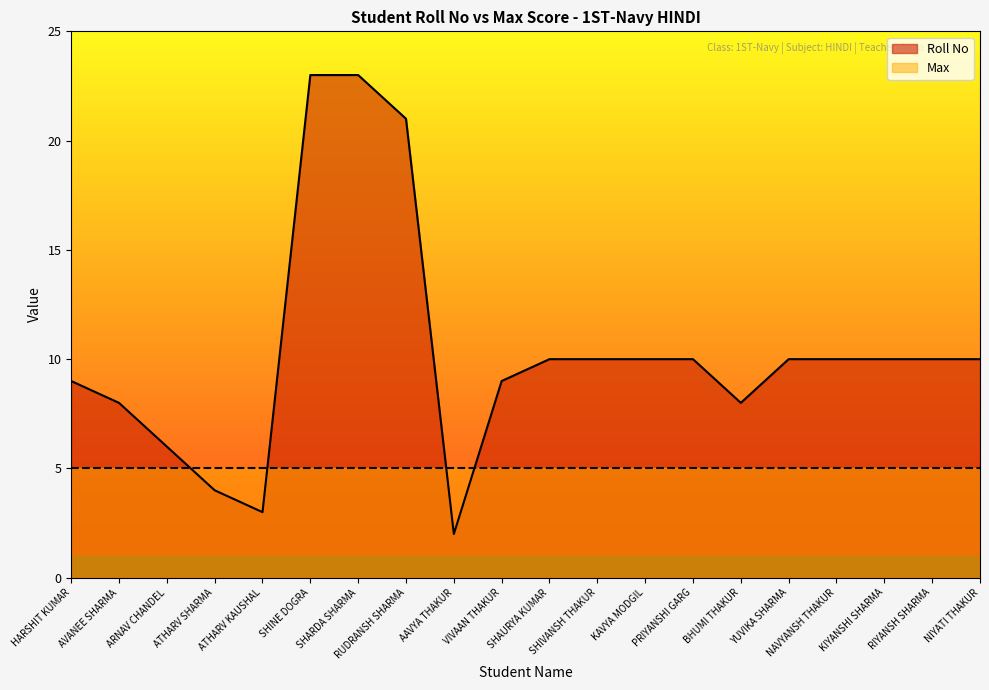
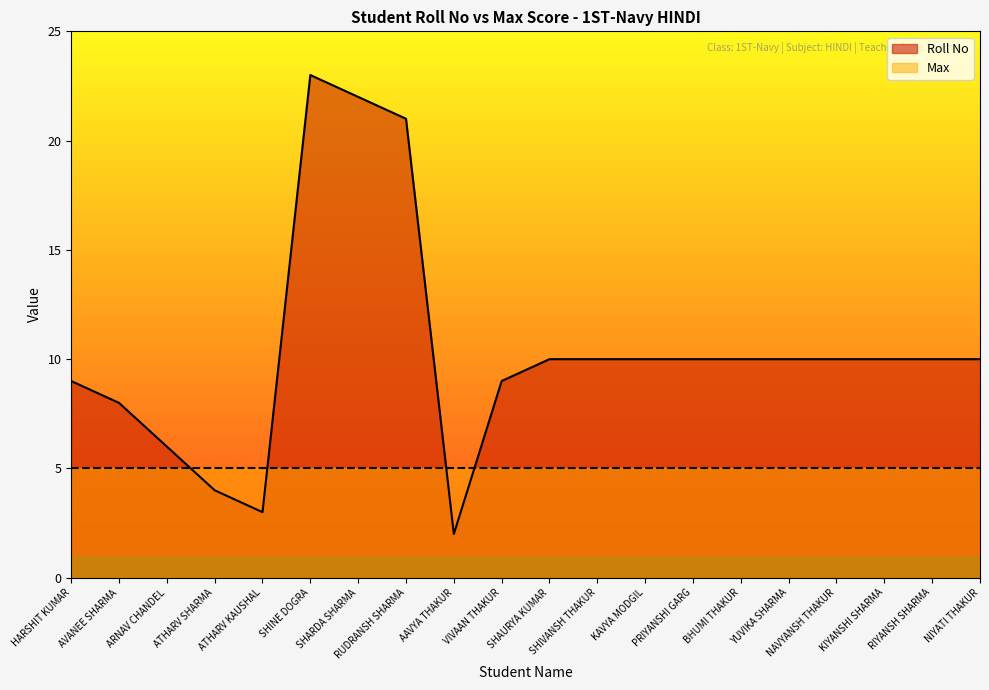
Roll No, SHARDA SHARMA: 23 -> 22
Roll No, BHUMI THAKUR: 8 -> 10
